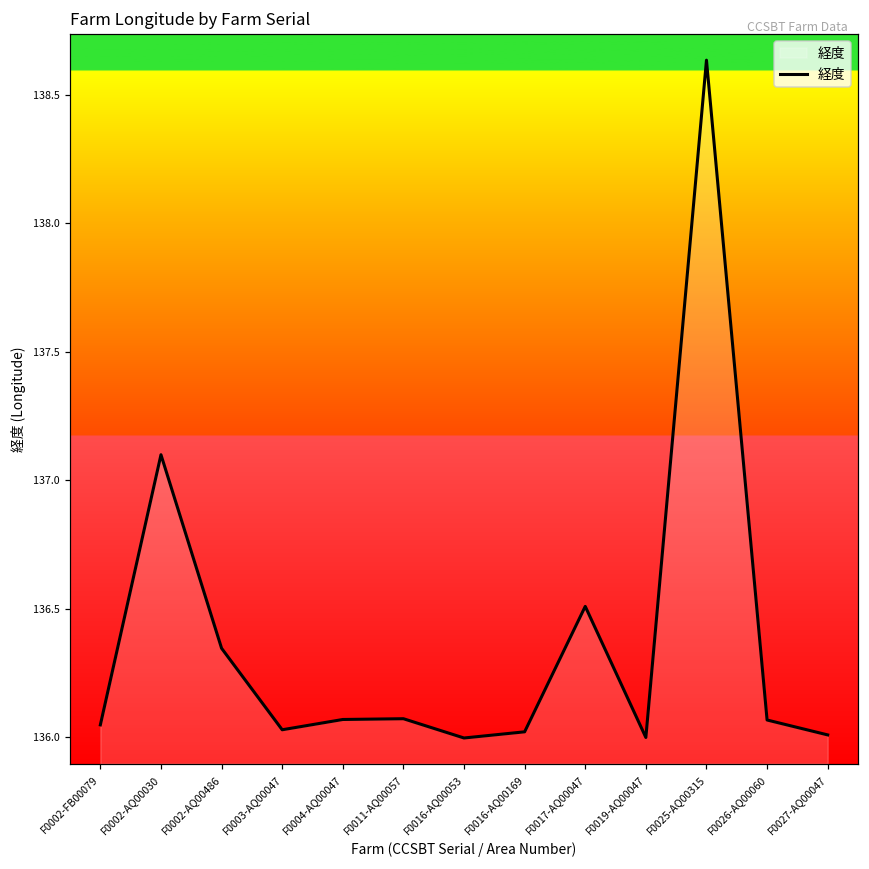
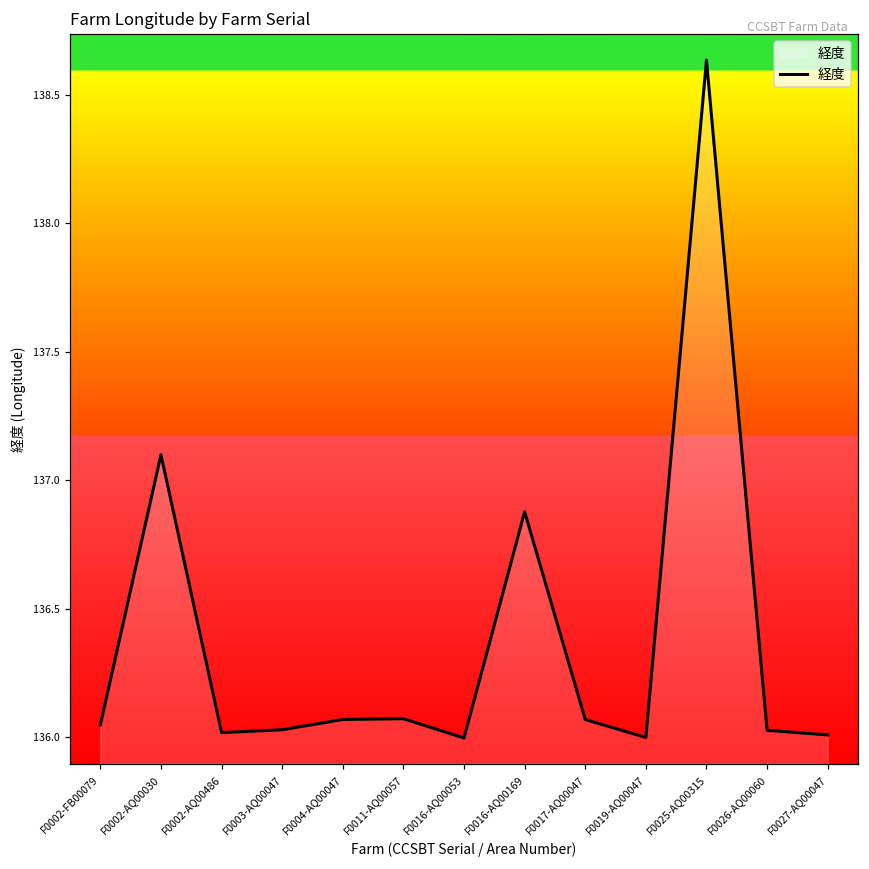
F0002-AQ00486: 136.35 -> 136.02
F0016-AQ00169: 136.02 -> 136.88
F0017-AQ00047: 136.51 -> 136.07
F0026-AQ00060: 136.07 -> 136.03
